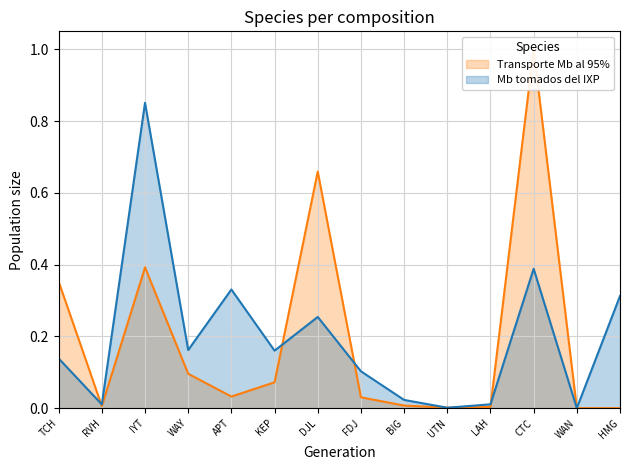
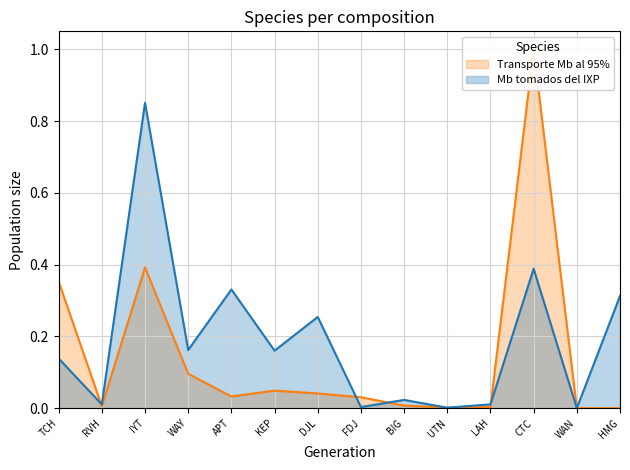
Transporte Mb al 95%, KEP: 0.07 -> 0.05
Transporte Mb al 95%, DJL: 0.66 -> 0.04
Mb tomados del IXP, FDJ: 0.10 -> 0.00
